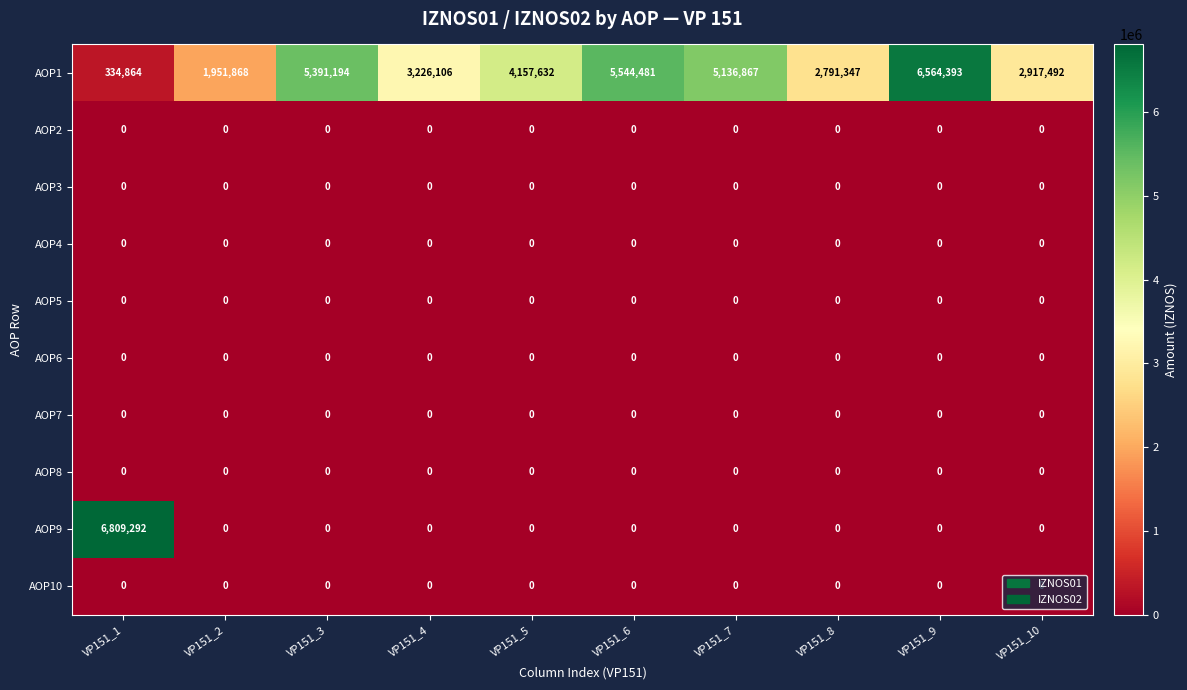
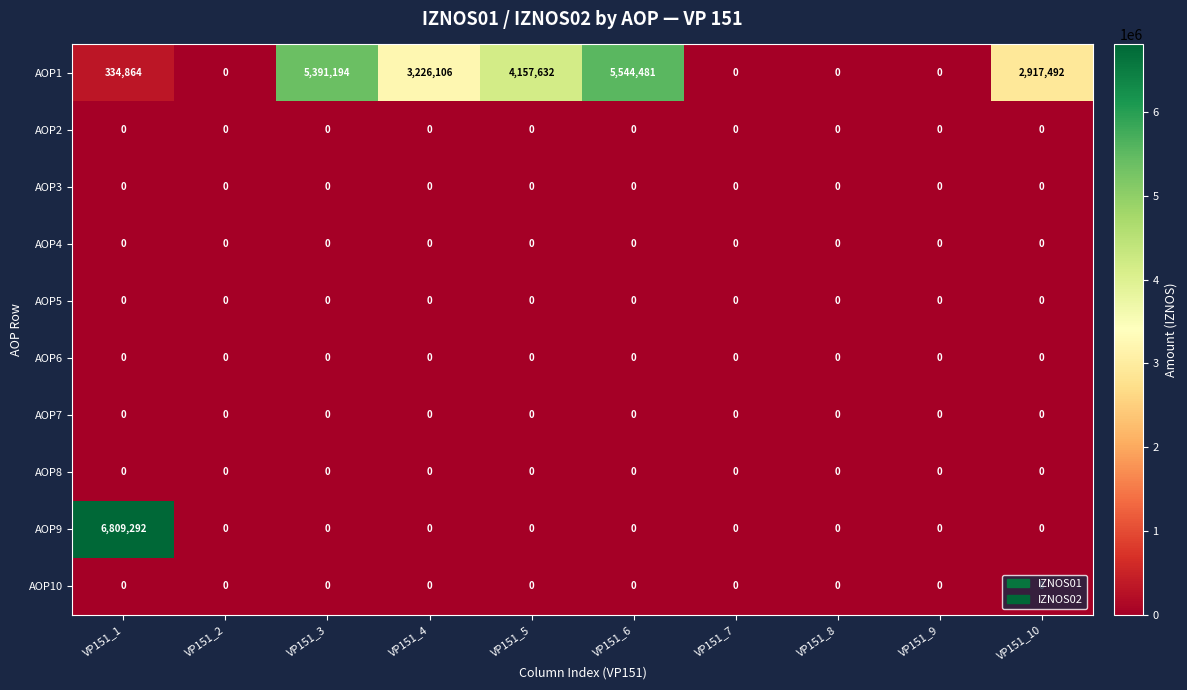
AOP1, VP151_2: 1,951,868 -> 0
AOP1, VP151_7: 5,136,867 -> 0
AOP1, VP151_8: 2,791,347 -> 0
AOP1, VP151_9: 6,564,393 -> 0
